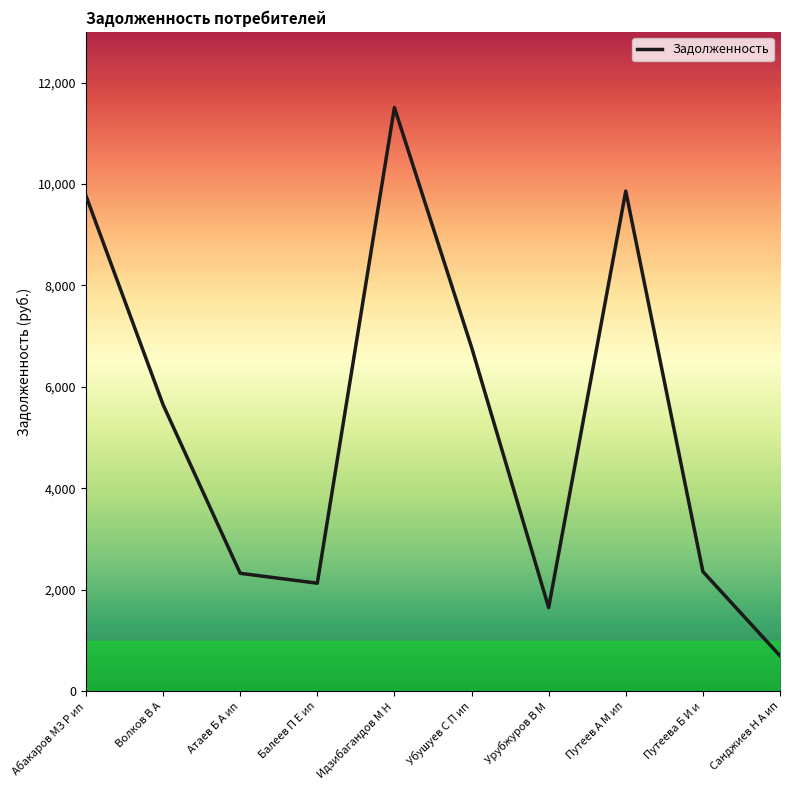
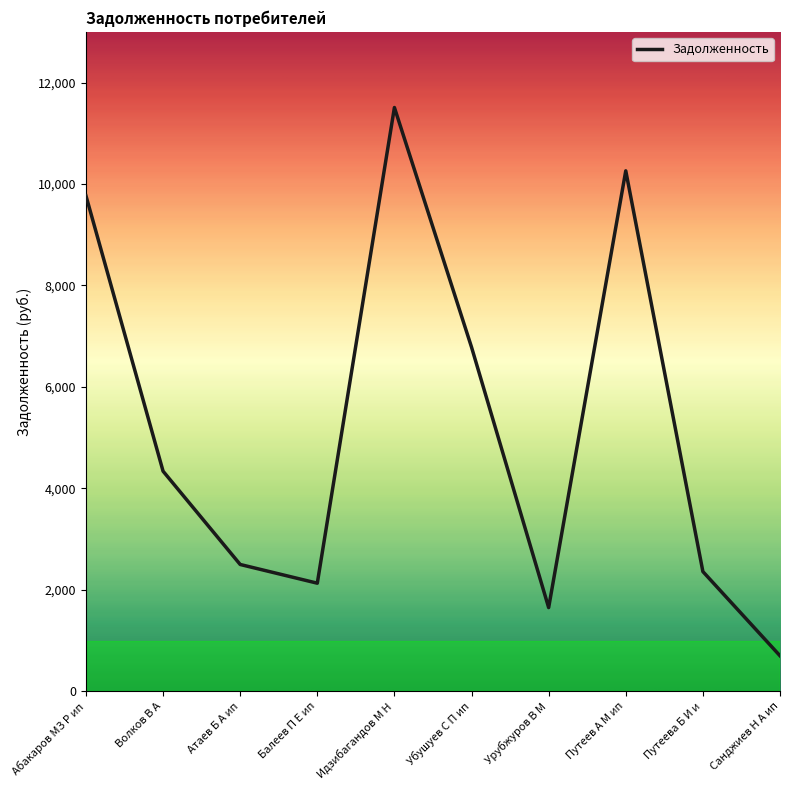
Волков В А: 5,700 -> 4,300
Атаев Б А ип: 2,300 -> 2,500
Путеев А М ип: 9,900 -> 10,300
